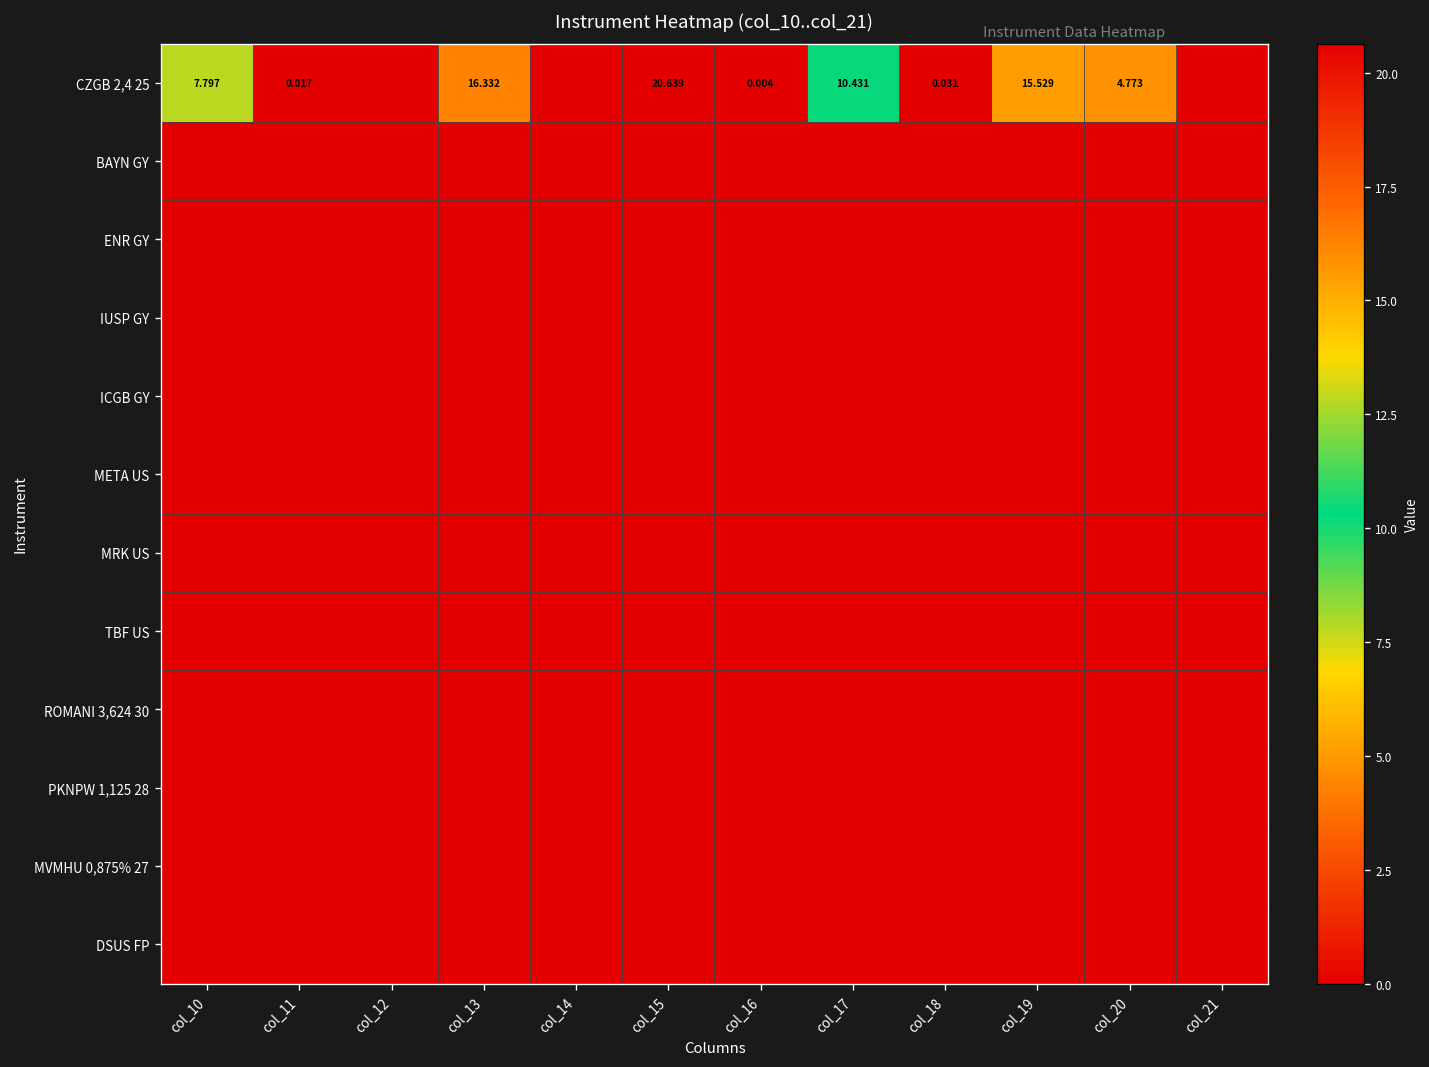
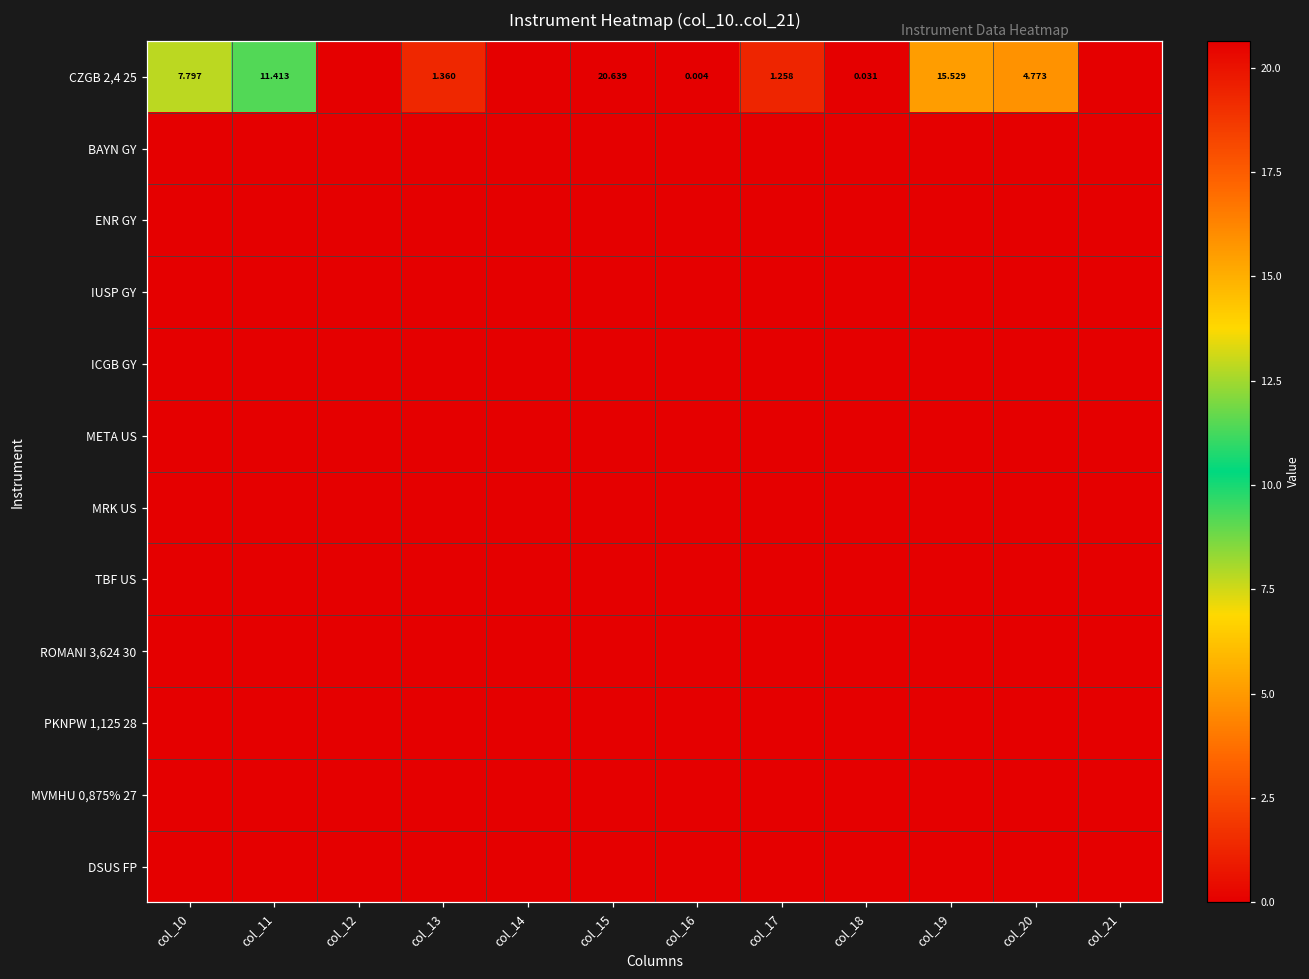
CZGB 2,4 25, col_11: 0.017 -> 11.413
CZGB 2,4 25, col_13: 16.332 -> 1.360
CZGB 2,4 25, col_17: 10.431 -> 1.258
